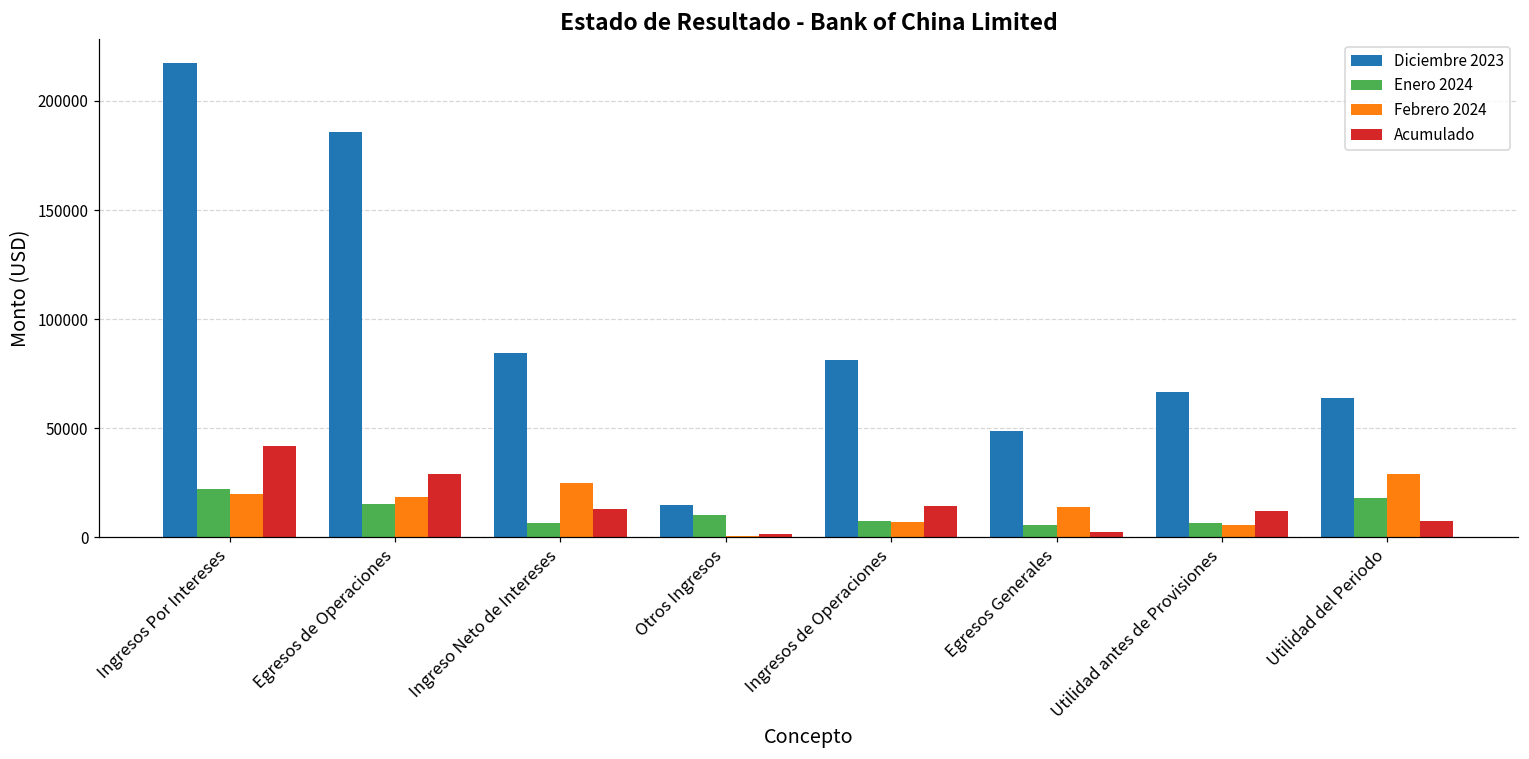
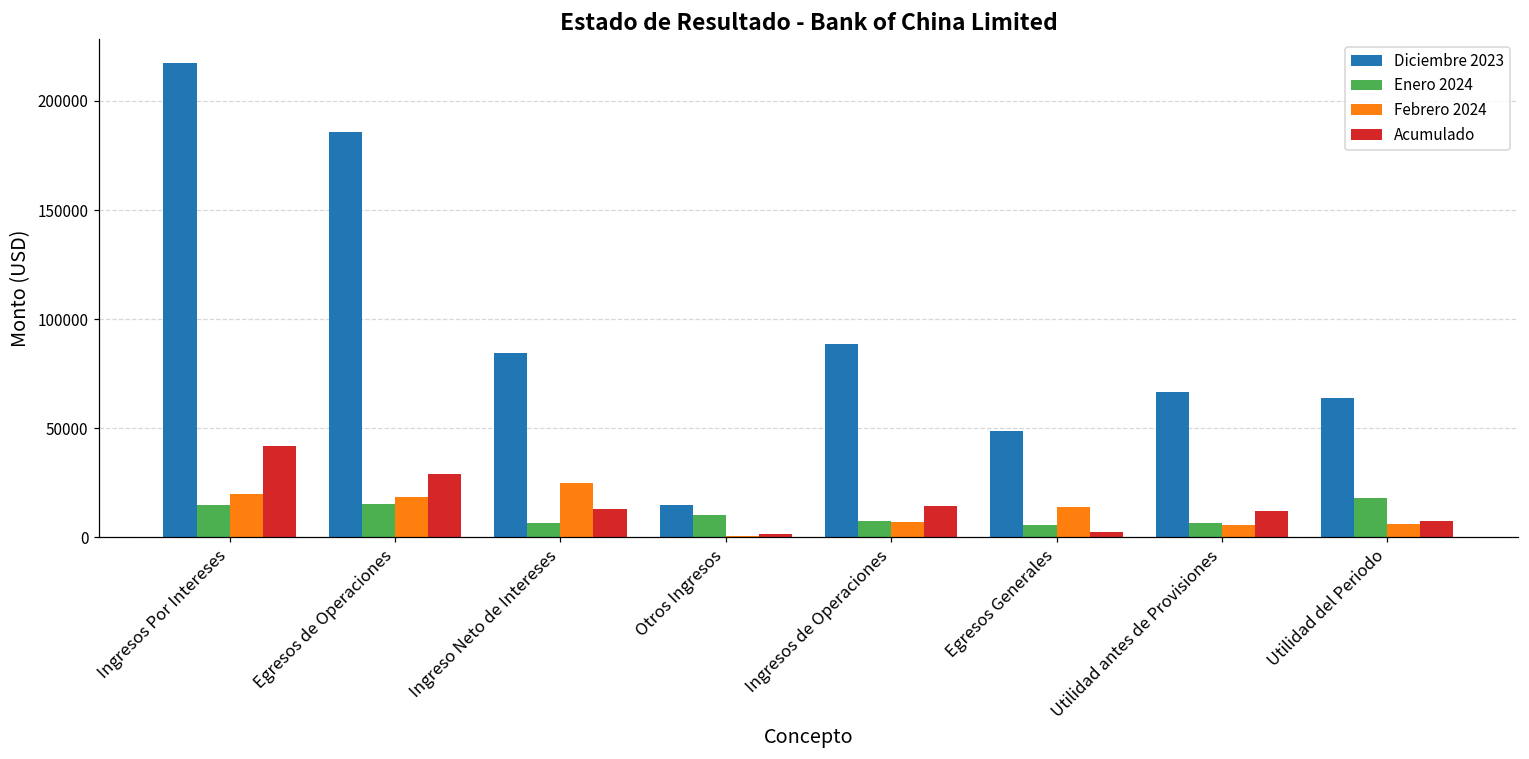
Enero 2024, Ingresos Por Intereses: 22000 -> 15000
Diciembre 2023, Ingresos de Operaciones: 81000 -> 88000
Febrero 2024, Utilidad del Periodo: 29000 -> 6000
